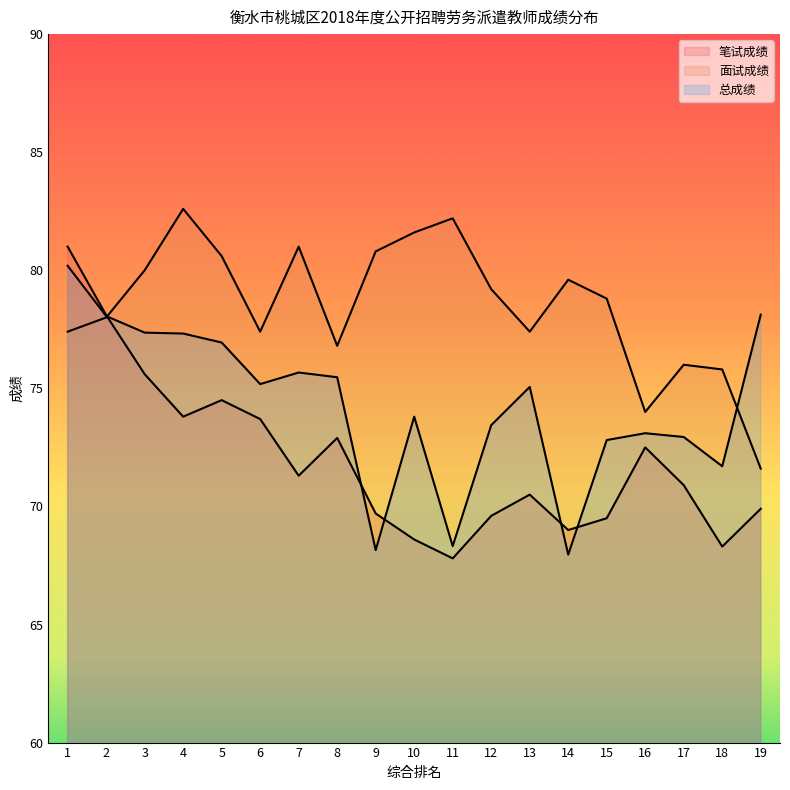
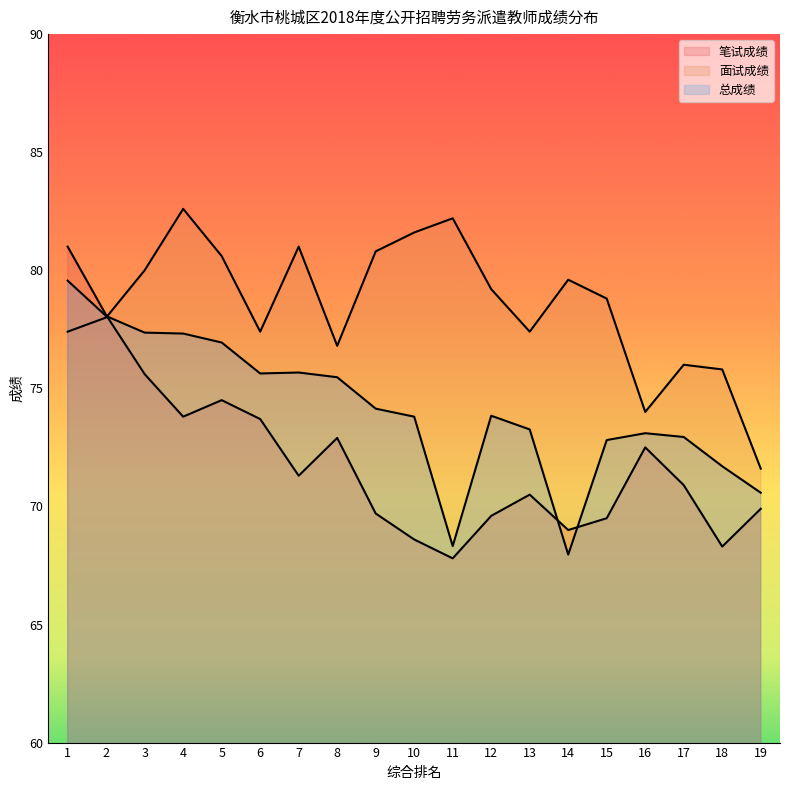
总成绩, 1: 80.2 -> 79.6
总成绩, 6: 75.2 -> 75.6
总成绩, 9: 68.2 -> 74.1
总成绩, 12: 73.4 -> 73.8
总成绩, 13: 75.1 -> 73.3
总成绩, 19: 78.1 -> 70.6
